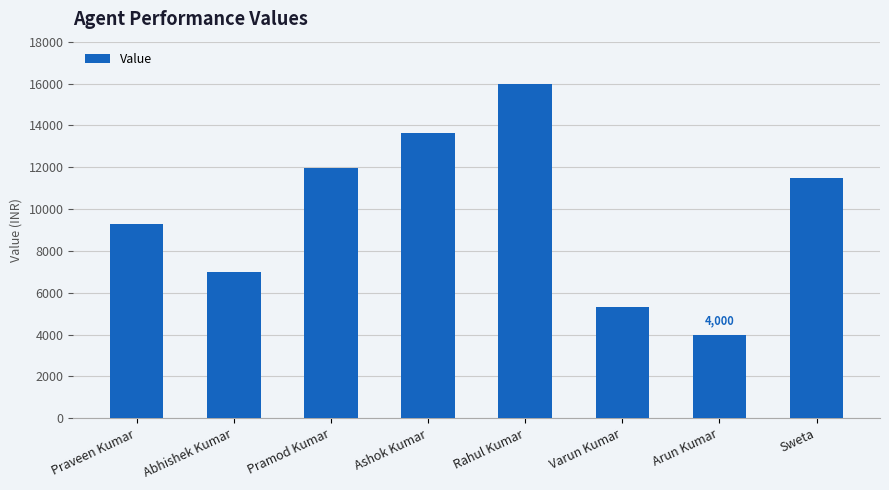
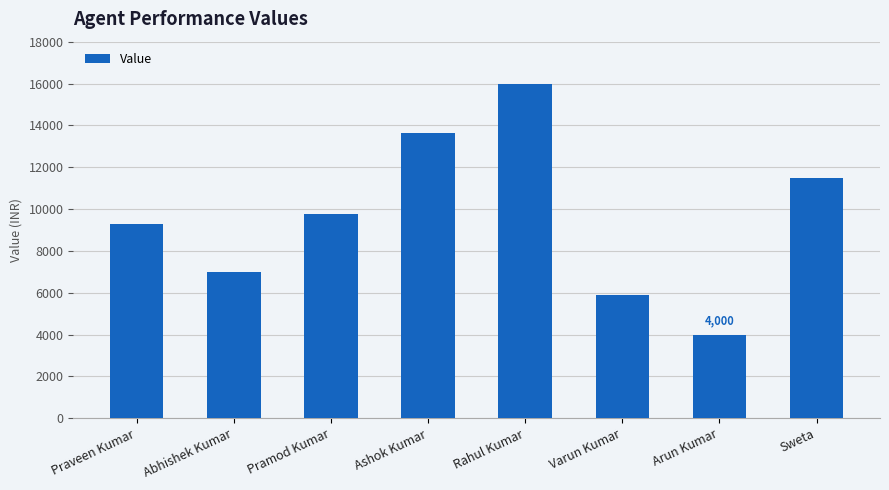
Pramod Kumar: 12000 -> 9700
Varun Kumar: 5300 -> 5900
